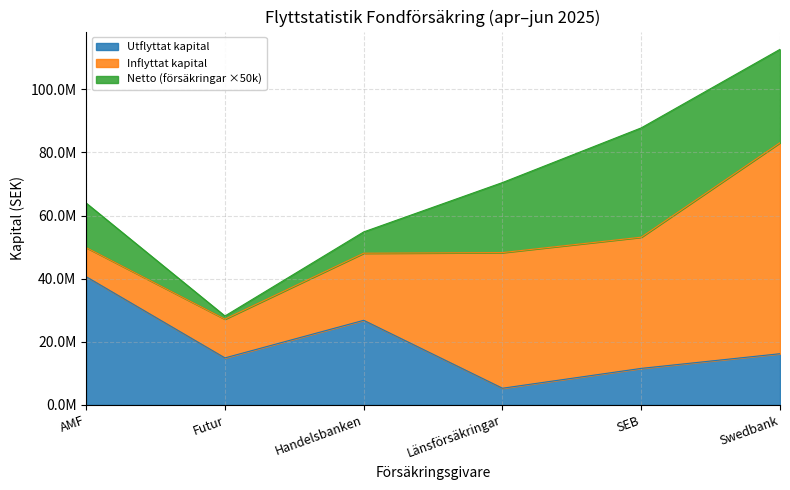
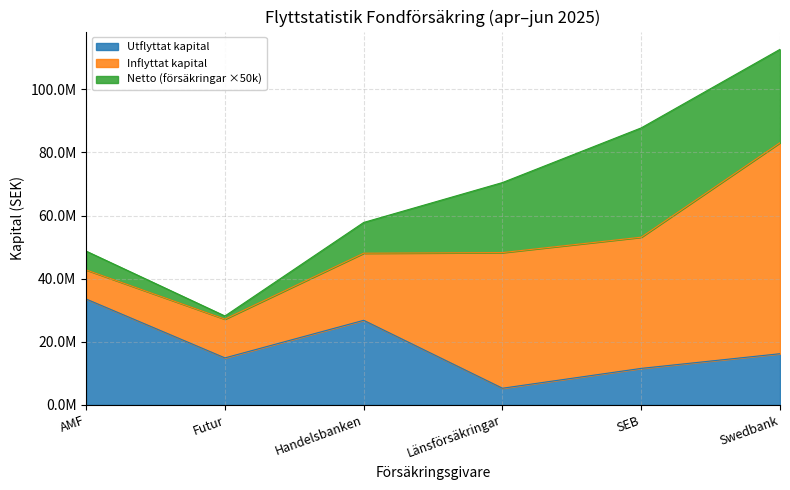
Utflyttat kapital, AMF: 41000000 -> 34000000
Netto (försäkringar ×50k), AMF: 14000000 -> 6000000
Netto (försäkringar ×50k), Handelsbanken: 7000000 -> 10000000
